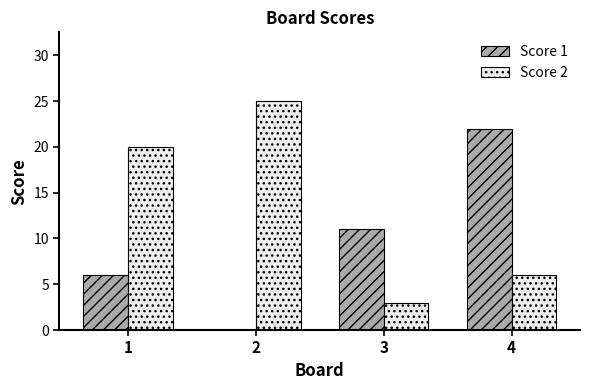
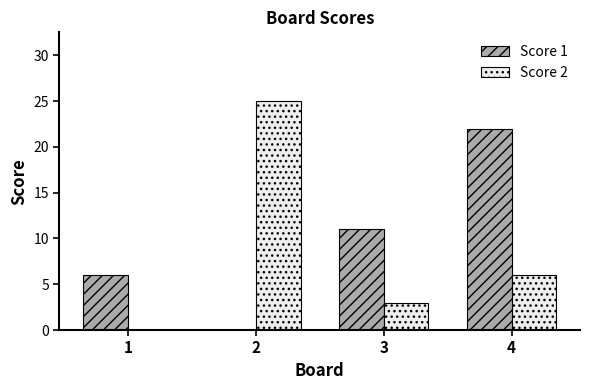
Score 2, 1: 20 -> 0
